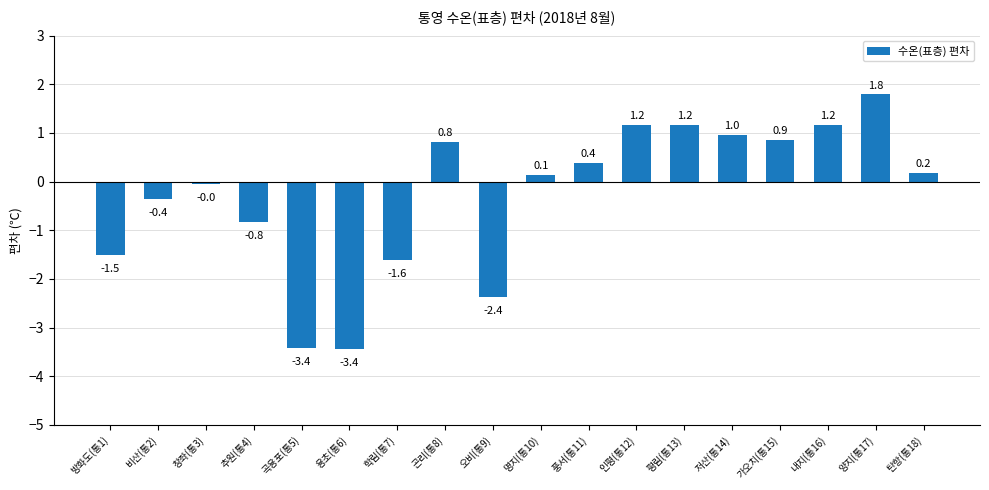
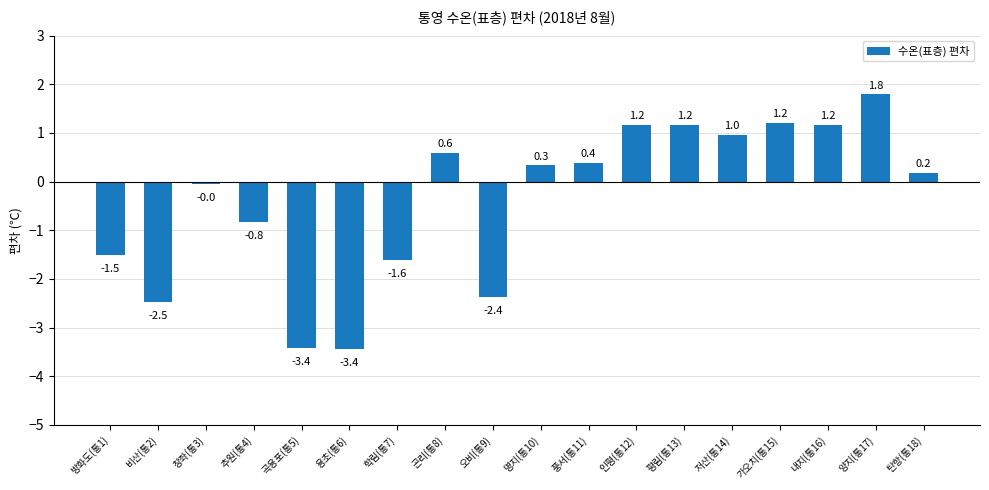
비산(통2): -0.4 -> -2.5
곤리(통8): 0.8 -> 0.6
명지(통10): 0.1 -> 0.3
가오치(통15): 0.9 -> 1.2
